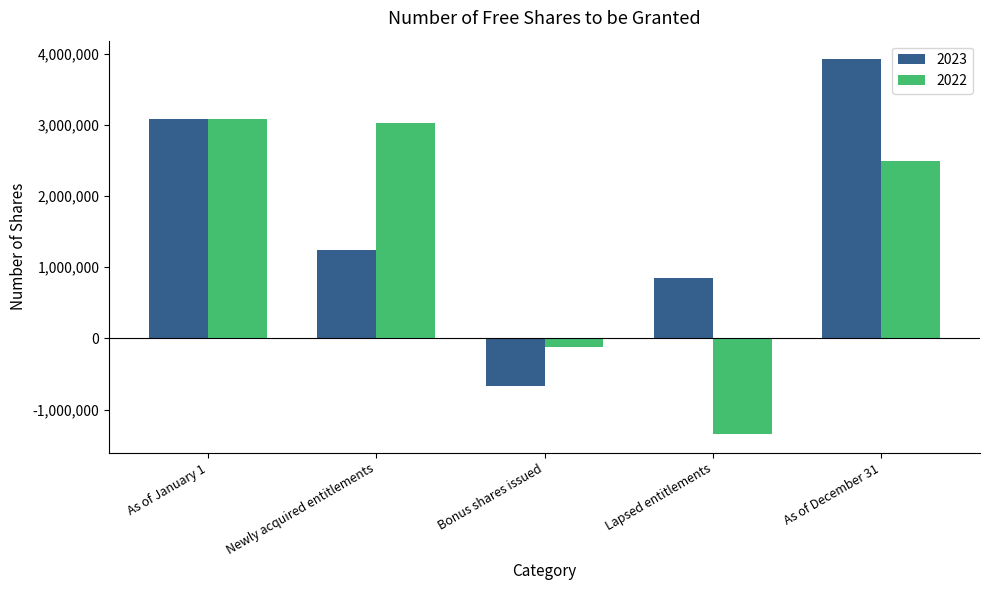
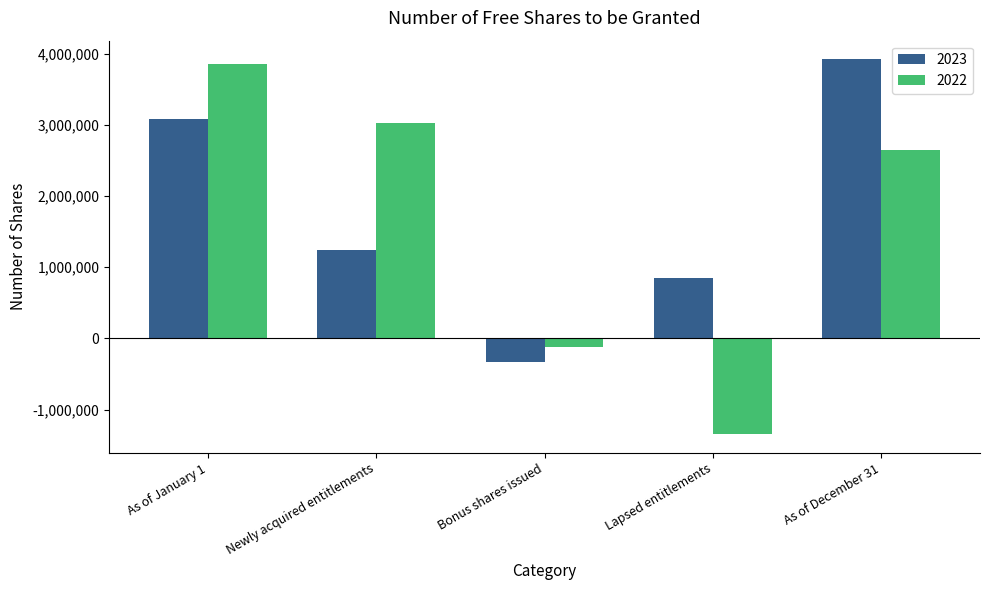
2022, As of January 1: 3,100,000 -> 3,900,000
2023, Bonus shares issued: -700,000 -> -300,000
2022, As of December 31: 2,500,000 -> 2,600,000
